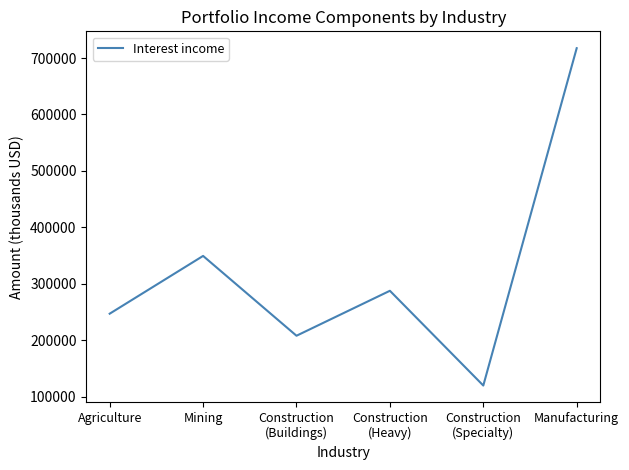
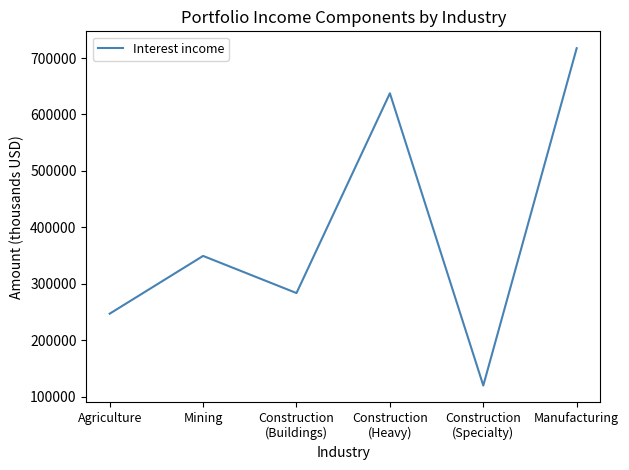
Construction (Buildings): 210000 -> 280000
Construction (Heavy): 290000 -> 640000
